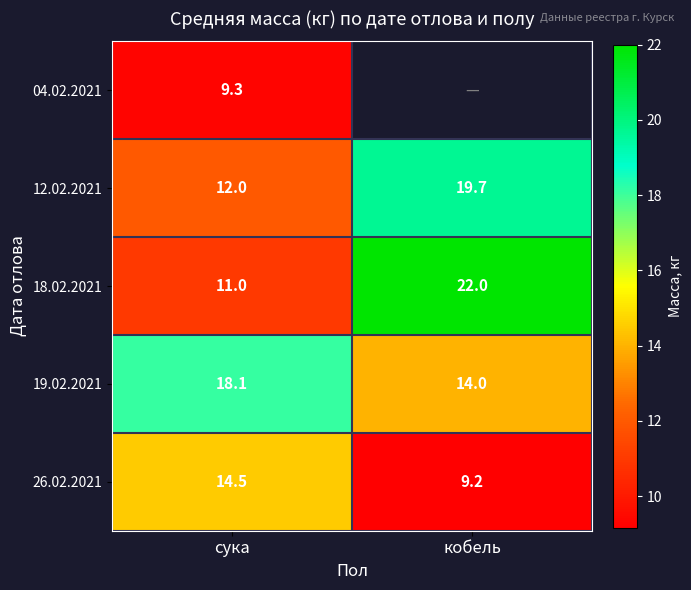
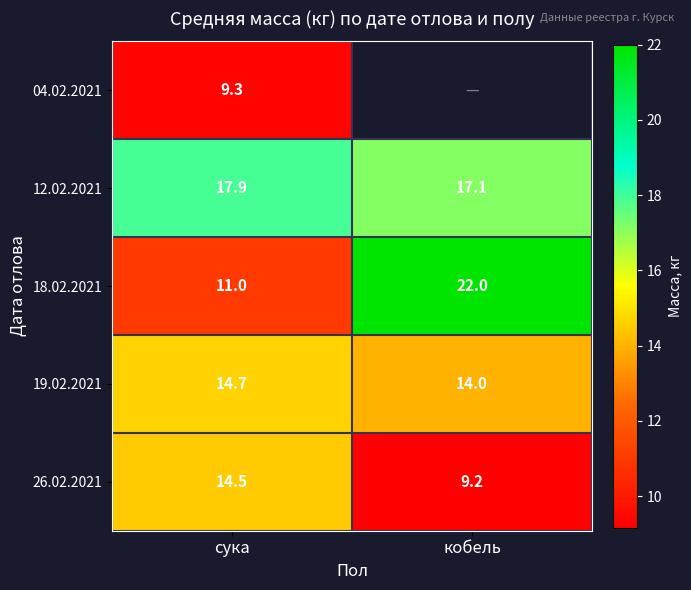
12.02.2021, сука: 12.0 -> 17.9
12.02.2021, кобель: 19.7 -> 17.1
19.02.2021, сука: 18.1 -> 14.7
